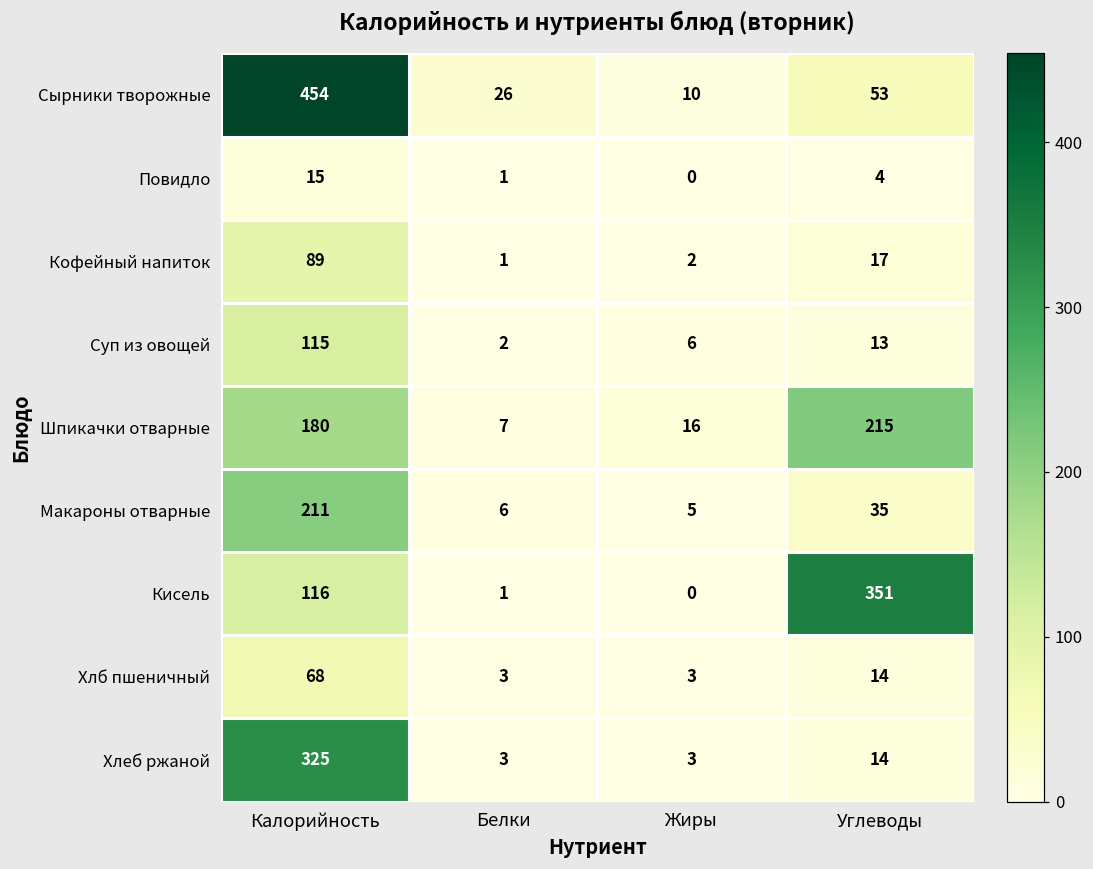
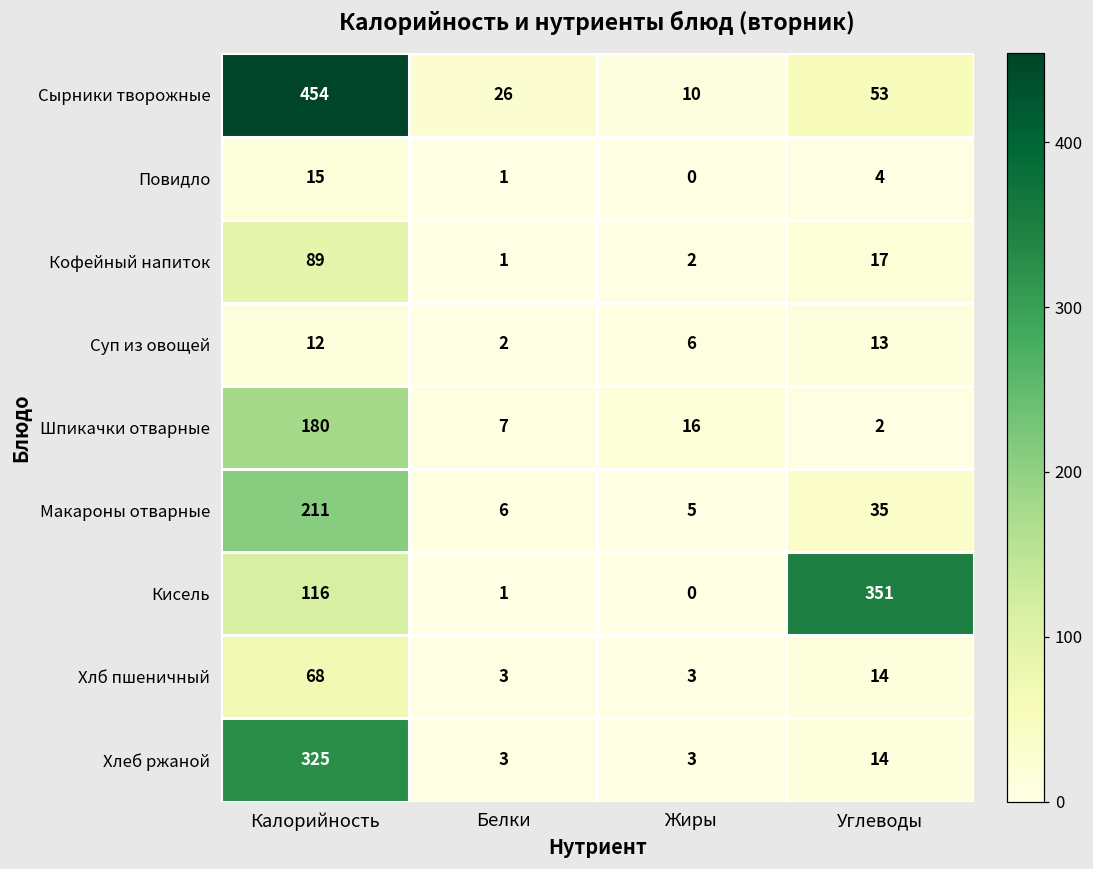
Суп из овощей, Калорийность: 115 -> 12
Шпикачки отварные, Углеводы: 215 -> 2
